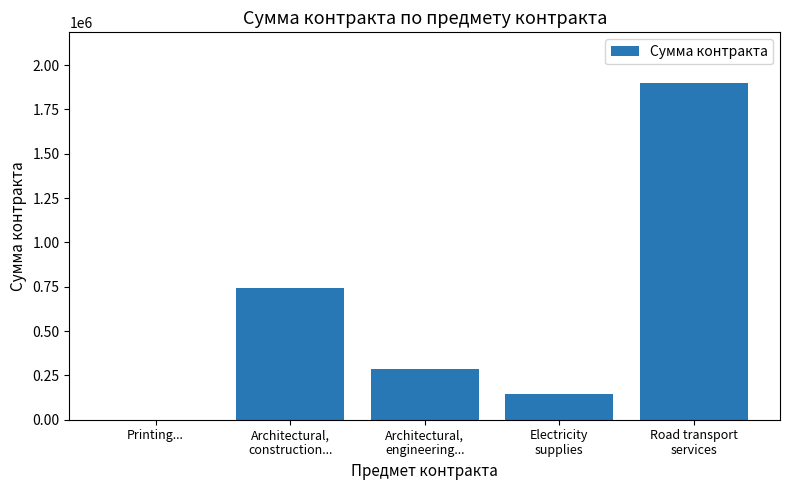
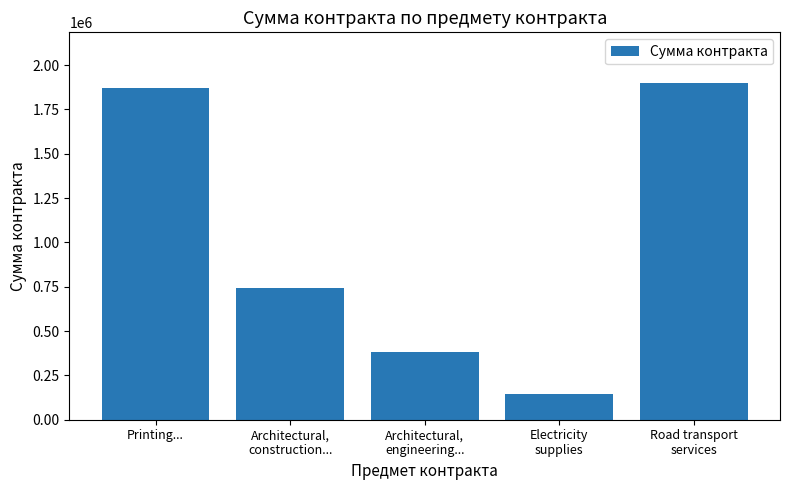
Printing...: 0 -> 1870000
Architectural, engineering...: 280000 -> 380000
